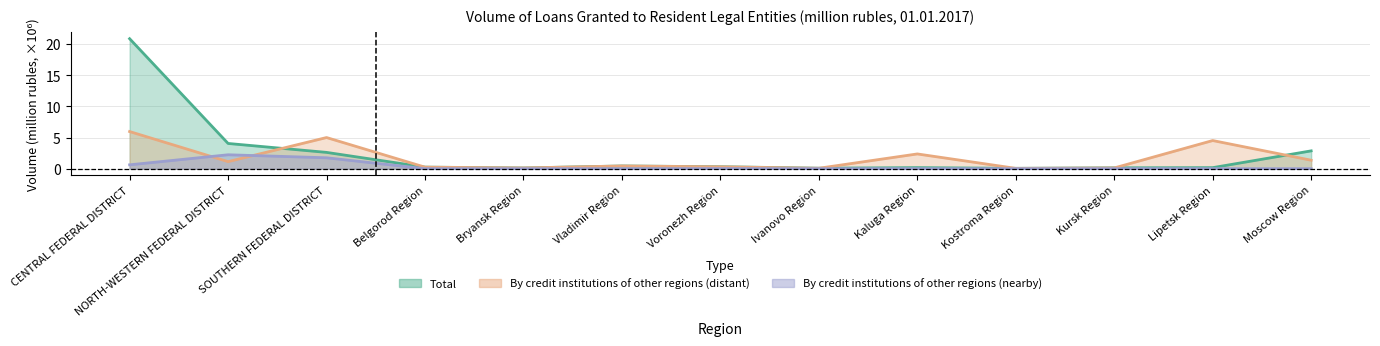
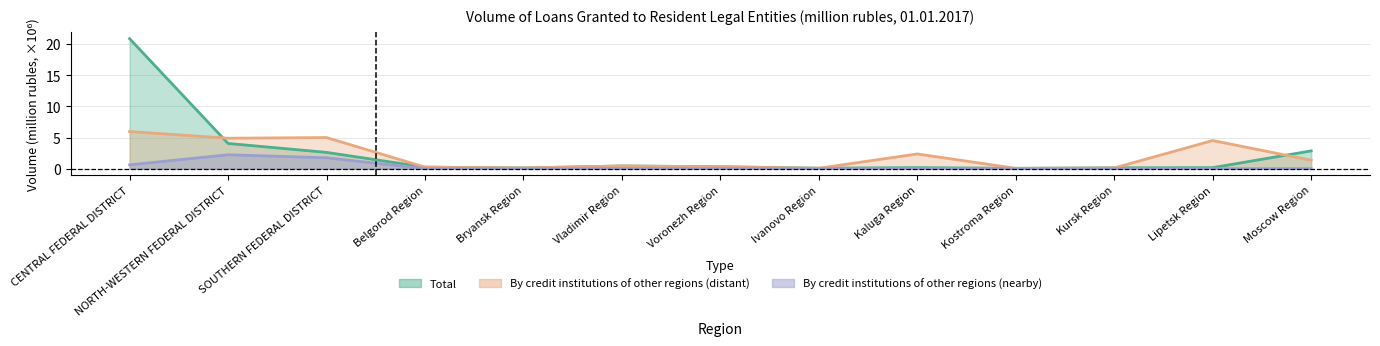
By credit institutions of other regions (distant), NORTH-WESTERN FEDERAL DISTRICT: 1 -> 5
